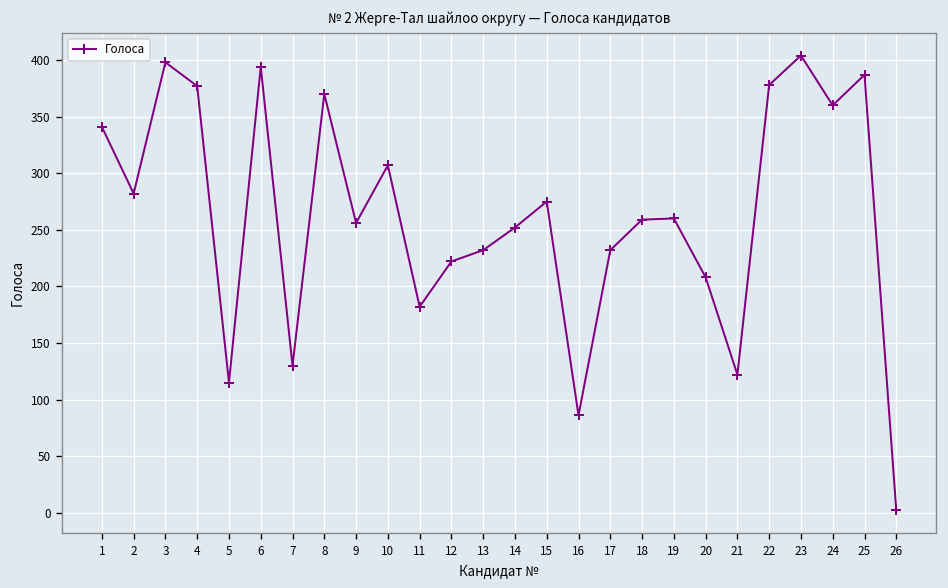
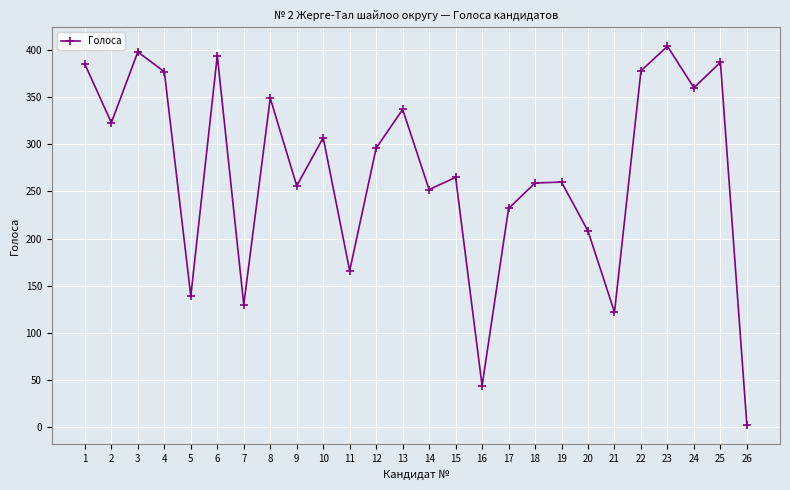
1: 340 -> 390
2: 280 -> 320
5: 120 -> 140
8: 370 -> 350
11: 180 -> 170
12: 220 -> 300
13: 230 -> 340
15: 280 -> 270
16: 90 -> 40
